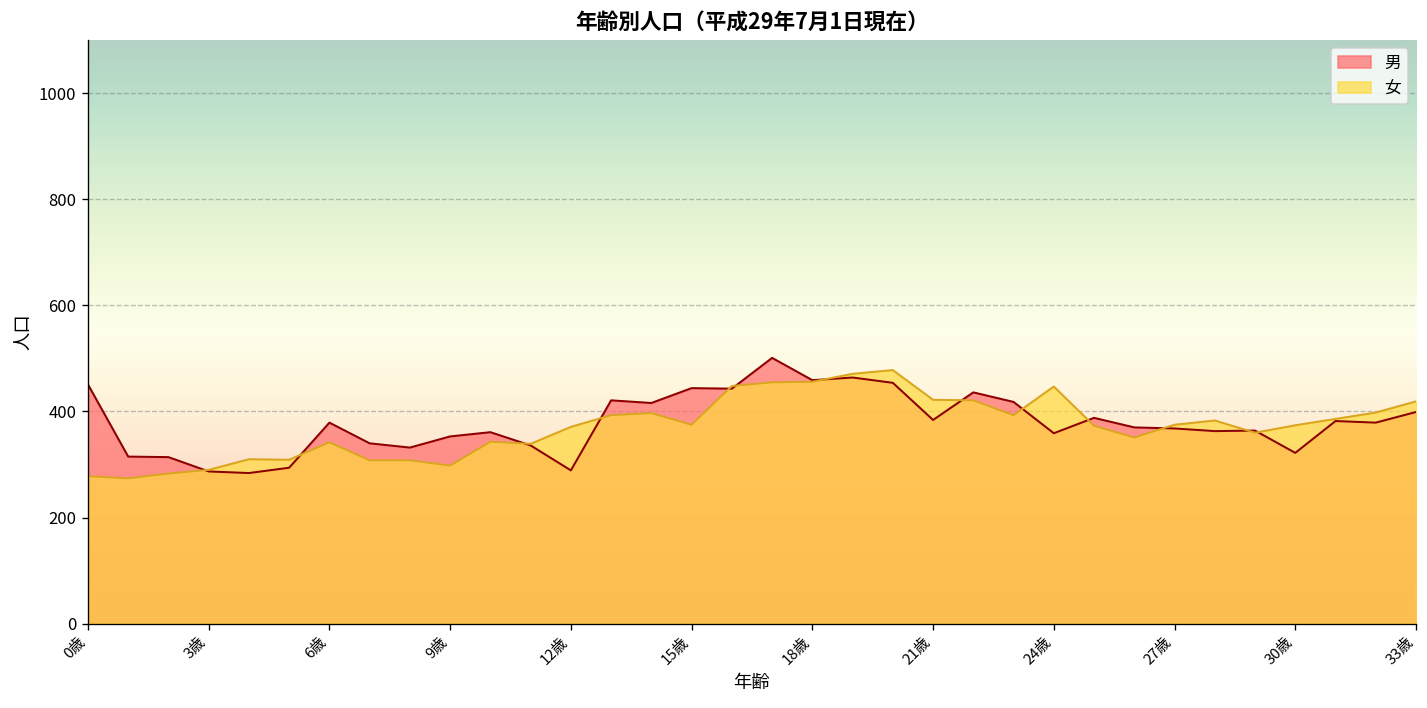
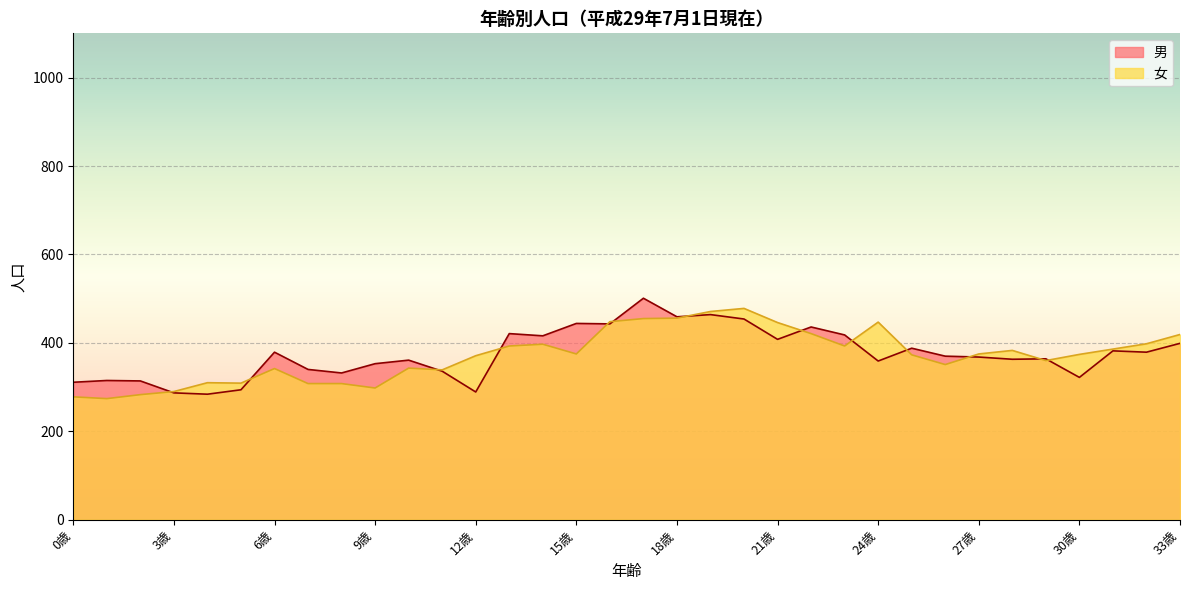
男, 0歳: 450 -> 310
男, 21歳: 380 -> 410
女, 21歳: 420 -> 450
